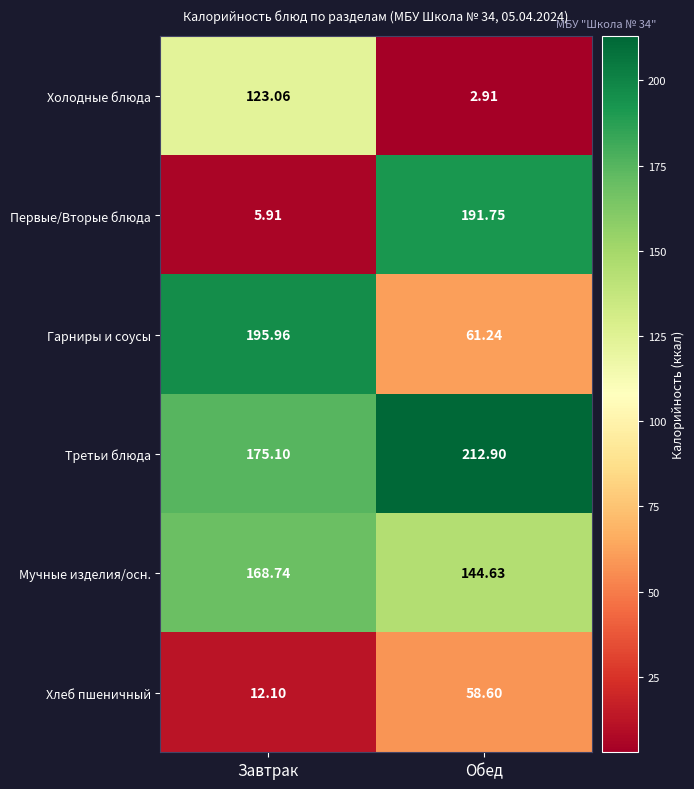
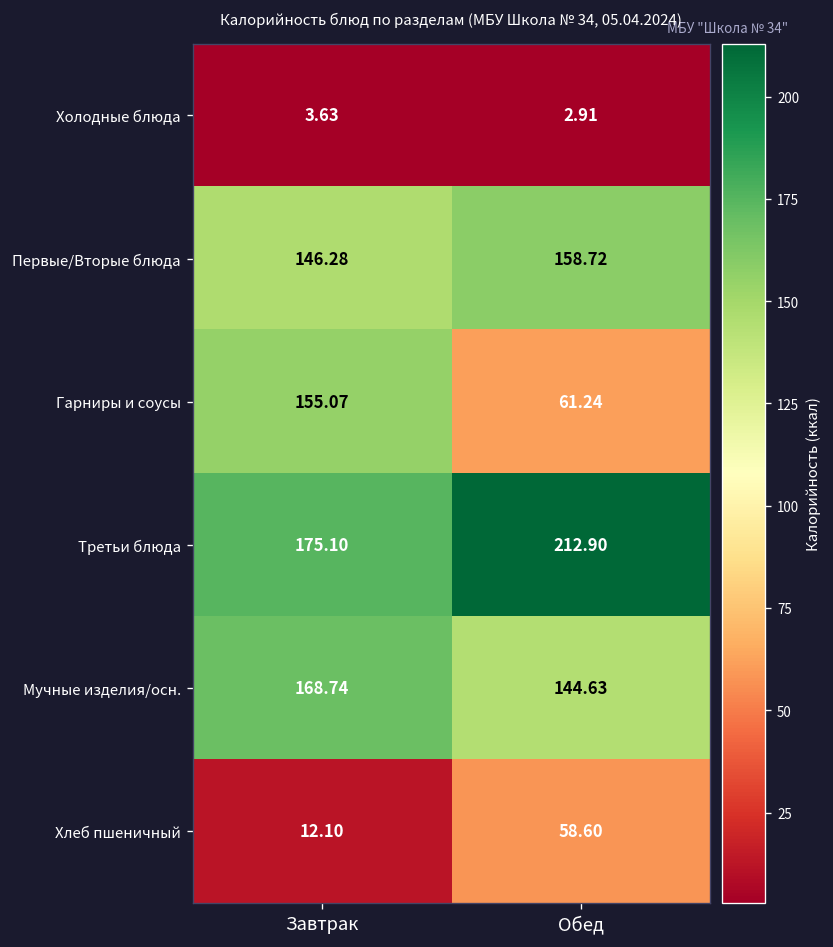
Холодные блюда, Завтрак: 123.06 -> 3.63
Первые/Вторые блюда, Завтрак: 5.91 -> 146.28
Первые/Вторые блюда, Обед: 191.75 -> 158.72
Гарниры и соусы, Завтрак: 195.96 -> 155.07
